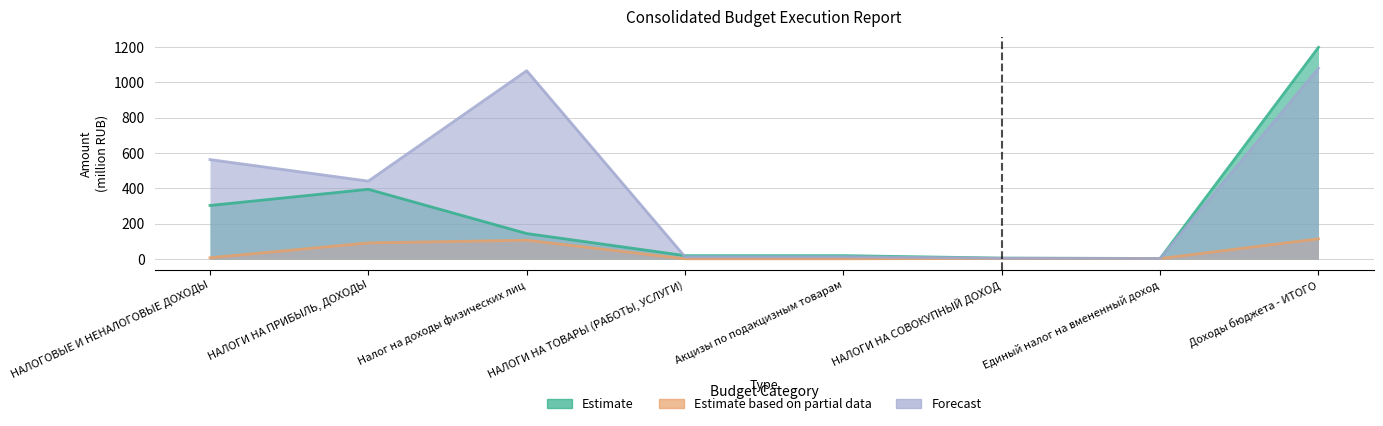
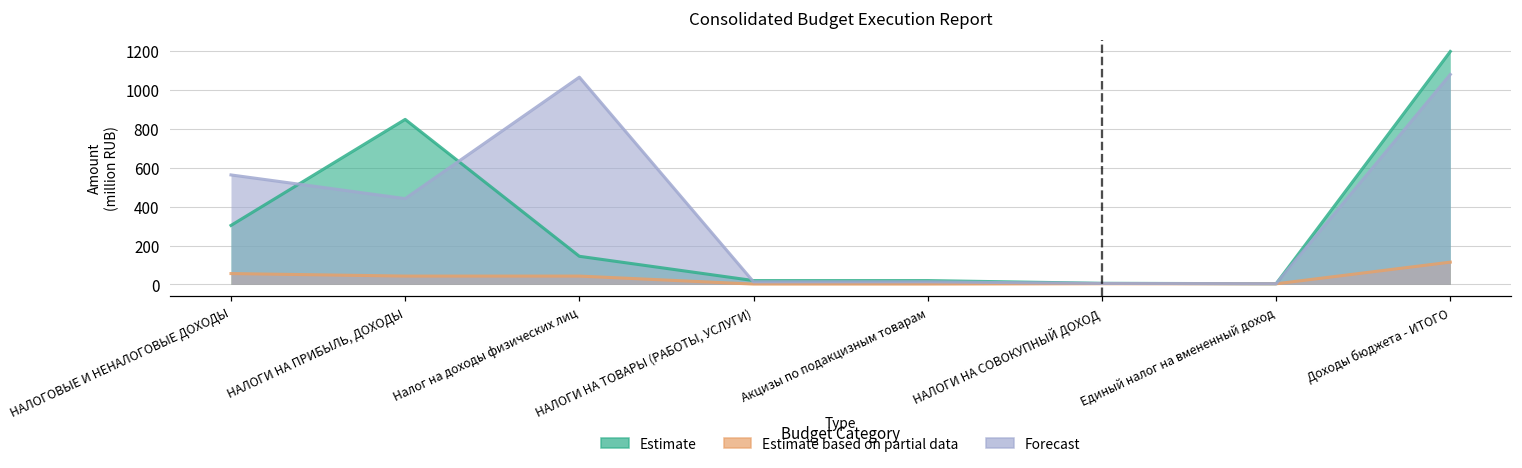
Estimate based on partial data, НАЛОГОВЫЕ И НЕНАЛОГОВЫЕ ДОХОДЫ: 10 -> 60
Estimate, НАЛОГИ НА ПРИБЫЛЬ, ДОХОДЫ: 390 -> 850
Estimate based on partial data, НАЛОГИ НА ПРИБЫЛЬ, ДОХОДЫ: 90 -> 40
Estimate based on partial data, Налог на доходы физических лиц: 110 -> 40
